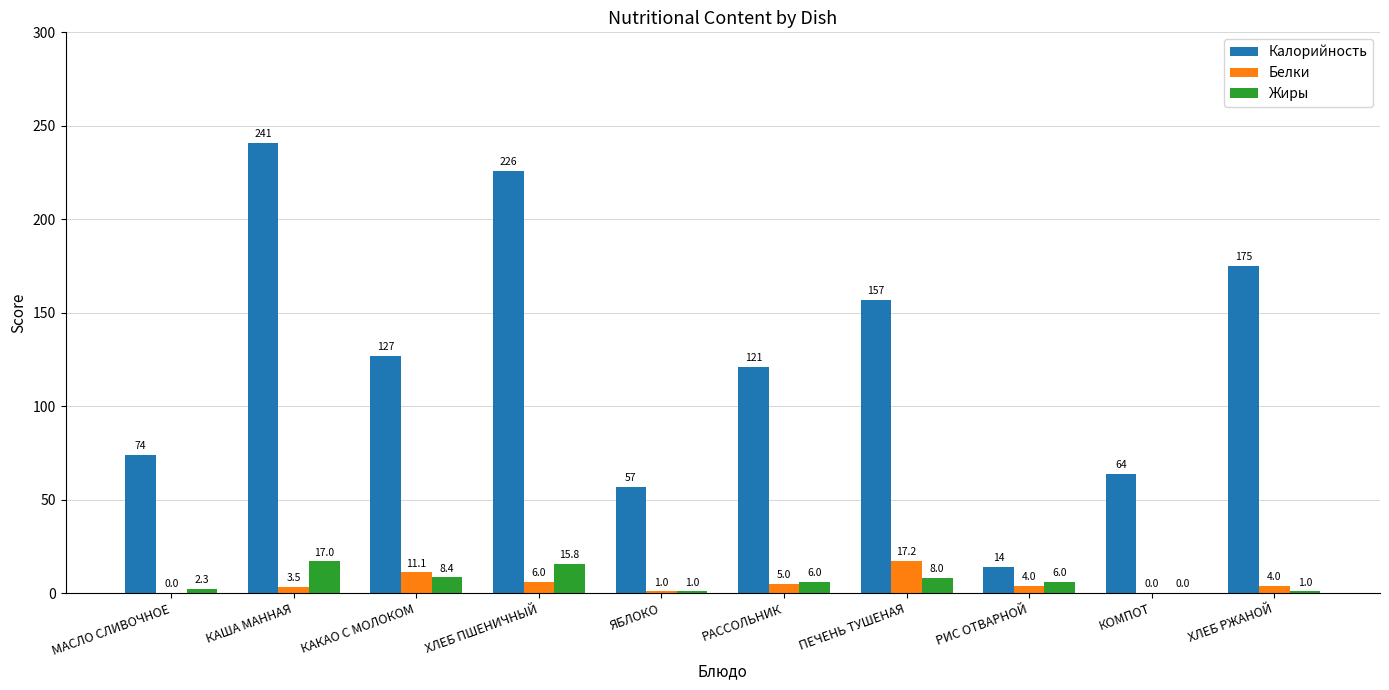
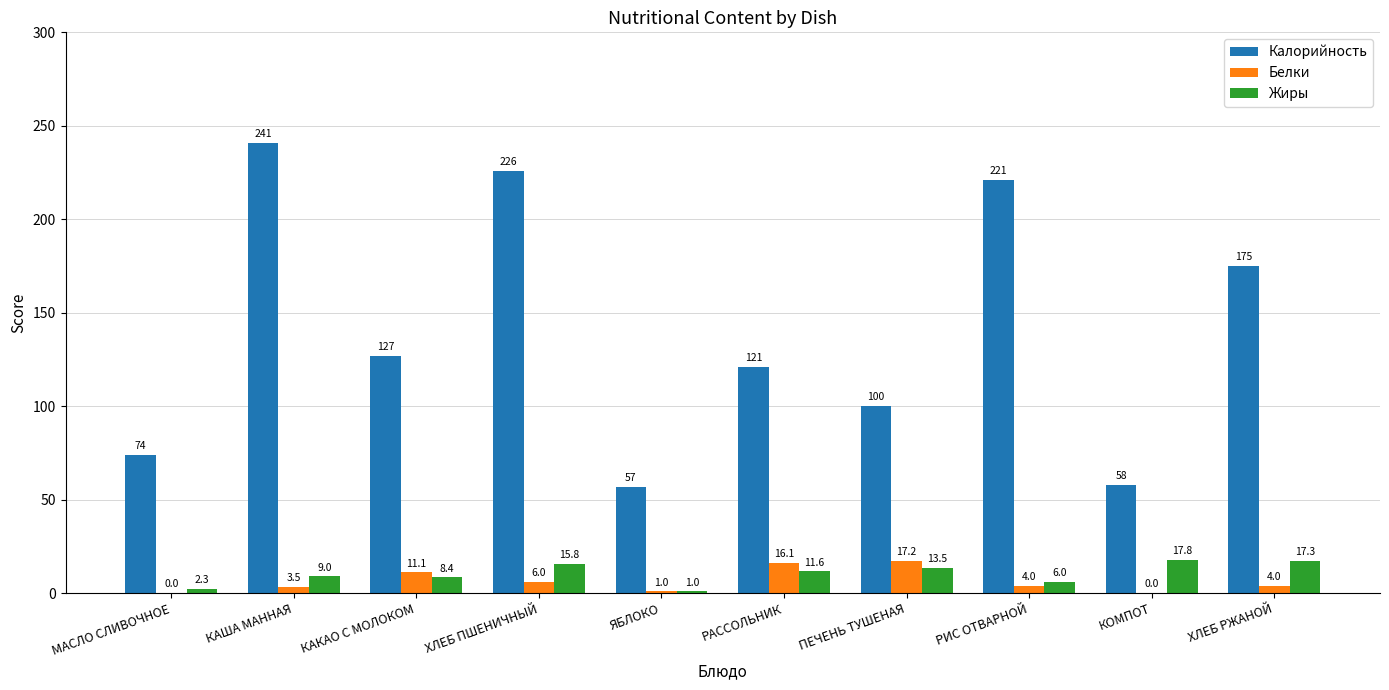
Жиры, КАША МАННАЯ: 17.0 -> 9.0
Белки, РАССОЛЬНИК: 5.0 -> 16.1
Жиры, РАССОЛЬНИК: 6.0 -> 11.6
Калорийность, ПЕЧЕНЬ ТУШЕНАЯ: 157 -> 100
Жиры, ПЕЧЕНЬ ТУШЕНАЯ: 8.0 -> 13.5
Калорийность, РИС ОТВАРНОЙ: 14 -> 221
Калорийность, КОМПОТ: 64 -> 58
Жиры, КОМПОТ: 0.0 -> 17.8
Жиры, ХЛЕБ РЖАНОЙ: 1.0 -> 17.3
